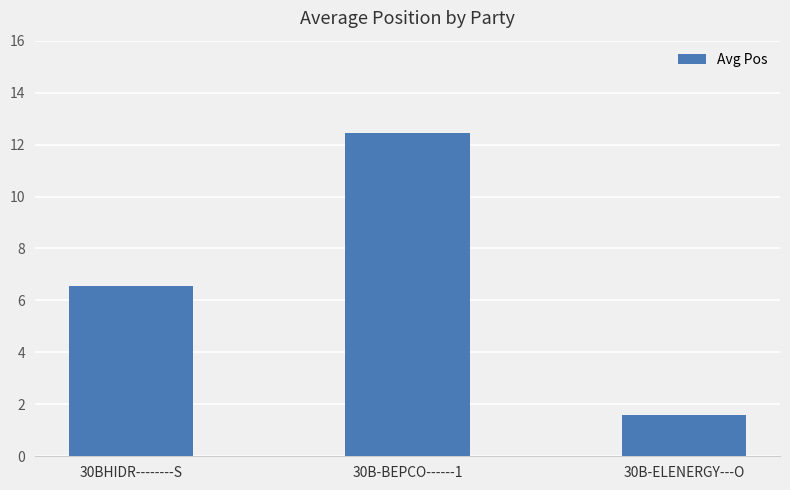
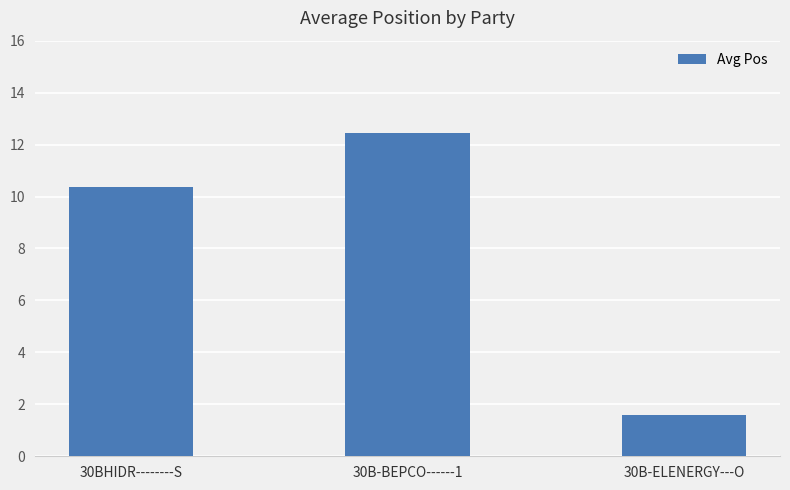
30BHIDR--------S: 6.6 -> 10.4
